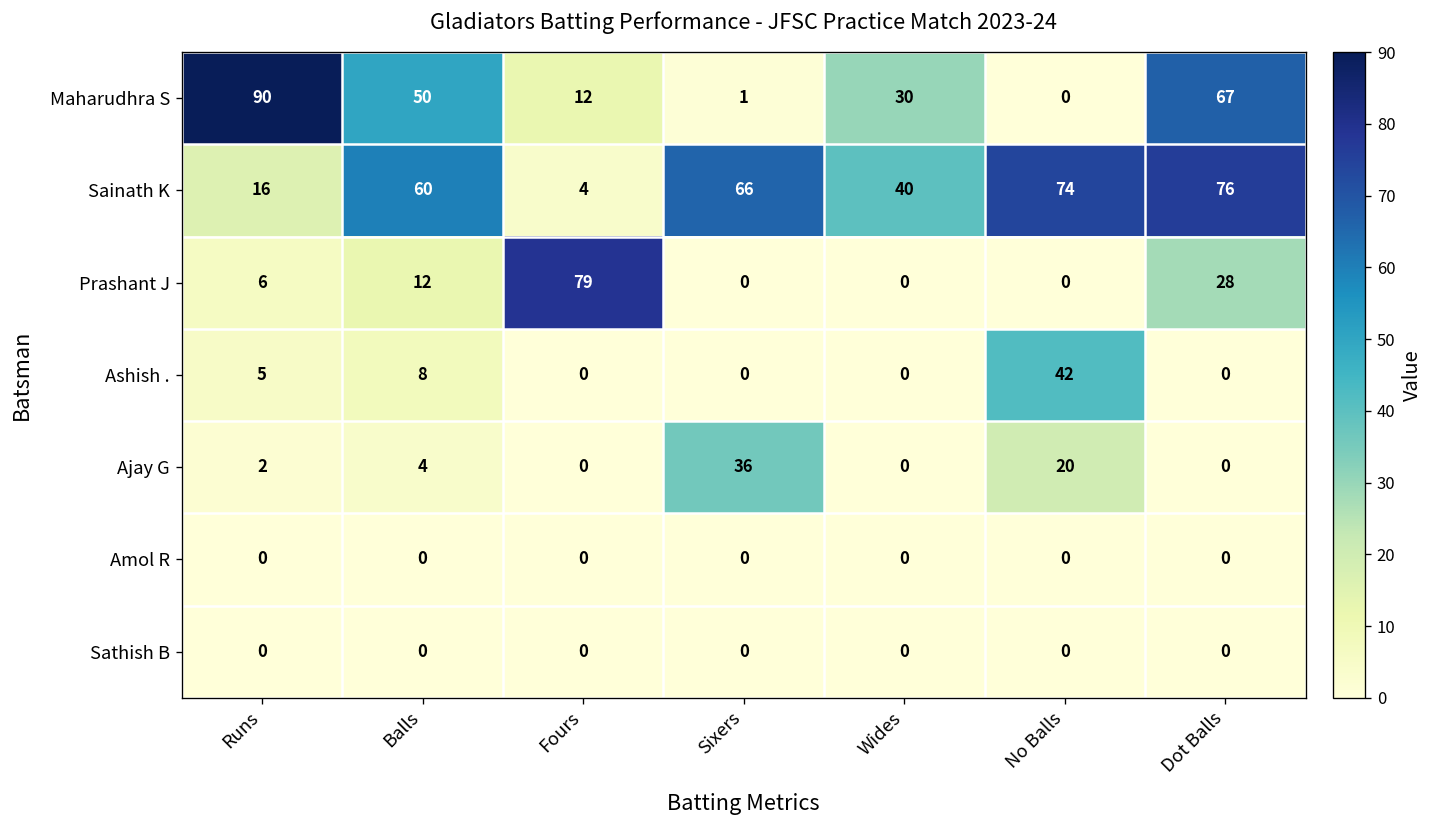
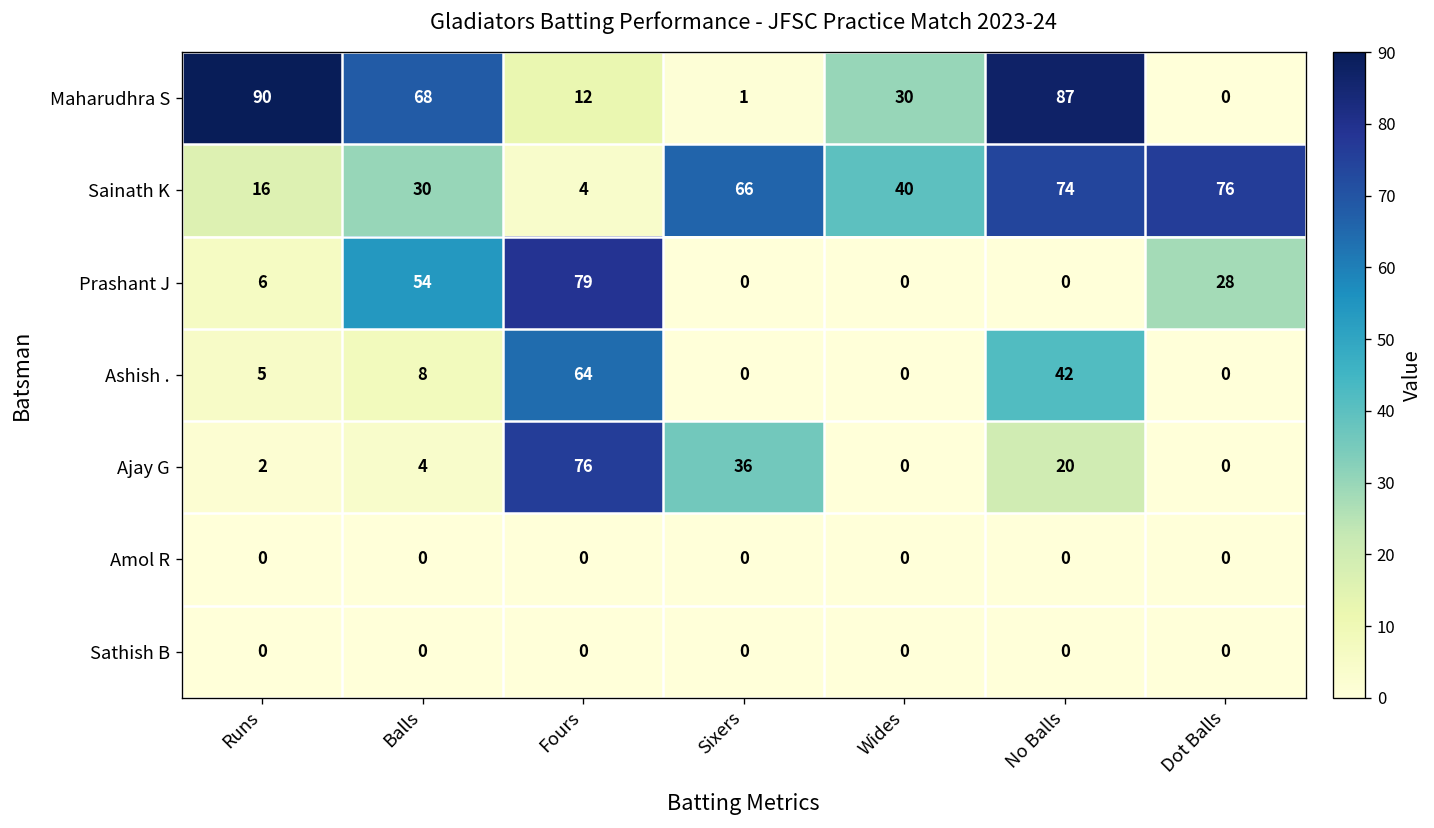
Maharudhra S, Balls: 50 -> 68
Maharudhra S, No Balls: 0 -> 87
Maharudhra S, Dot Balls: 67 -> 0
Sainath K, Balls: 60 -> 30
Prashant J, Balls: 12 -> 54
Ashish ., Fours: 0 -> 64
Ajay G, Fours: 0 -> 76
